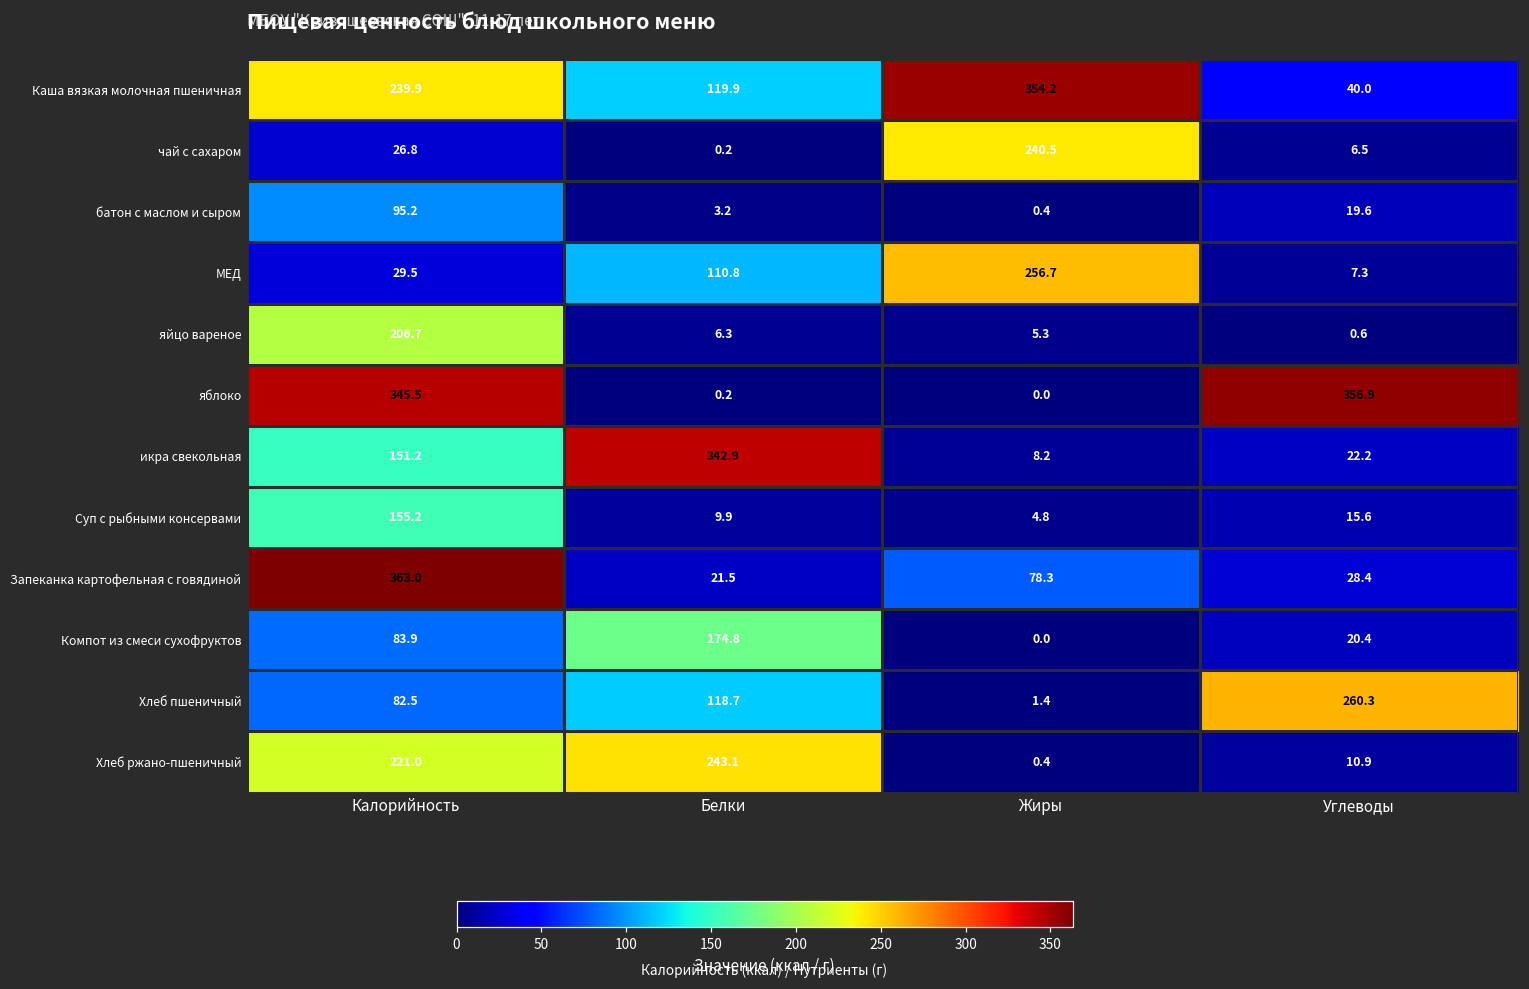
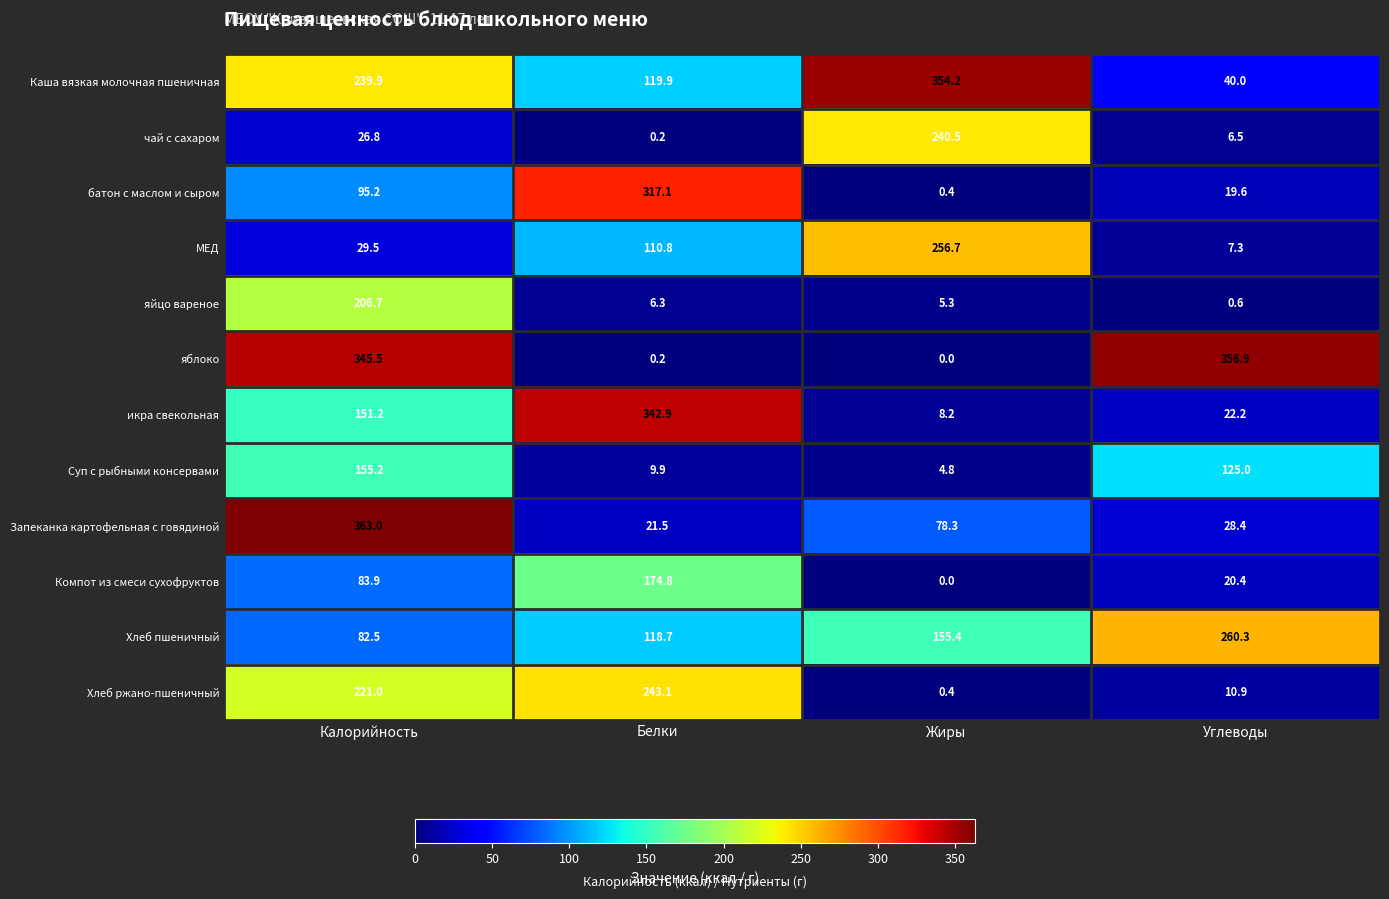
батон с маслом и сыром, Белки: 3.2 -> 317.1
Суп с рыбными консервами, Углеводы: 15.6 -> 125.0
Хлеб пшеничный, Жиры: 1.4 -> 155.4
